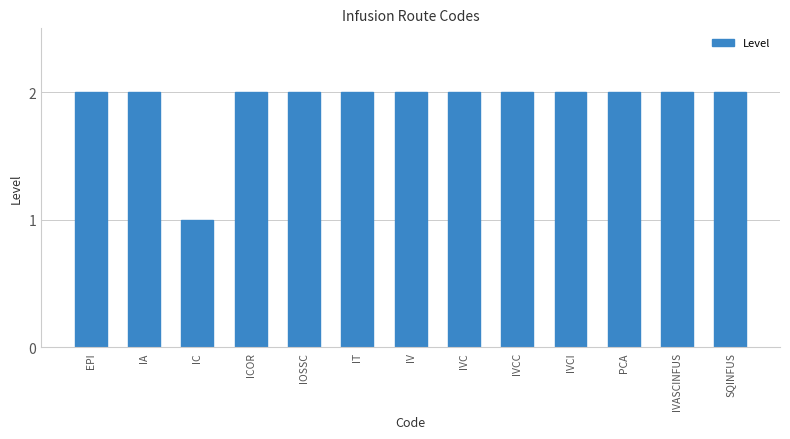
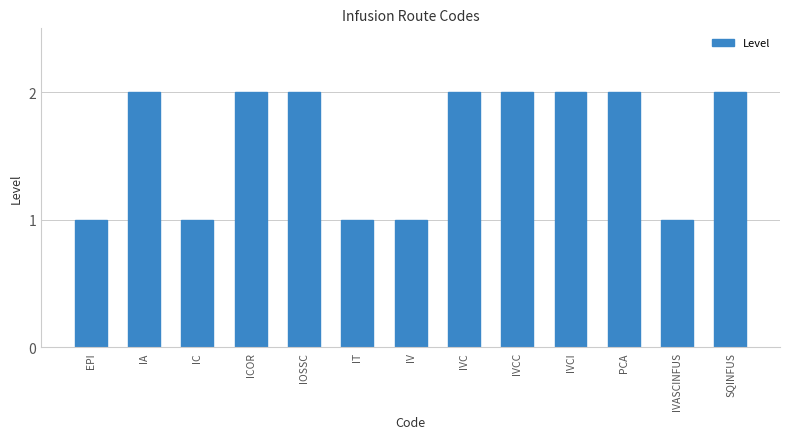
EPI: 2 -> 1
IT: 2 -> 1
IV: 2 -> 1
IVASCINFUS: 2 -> 1
